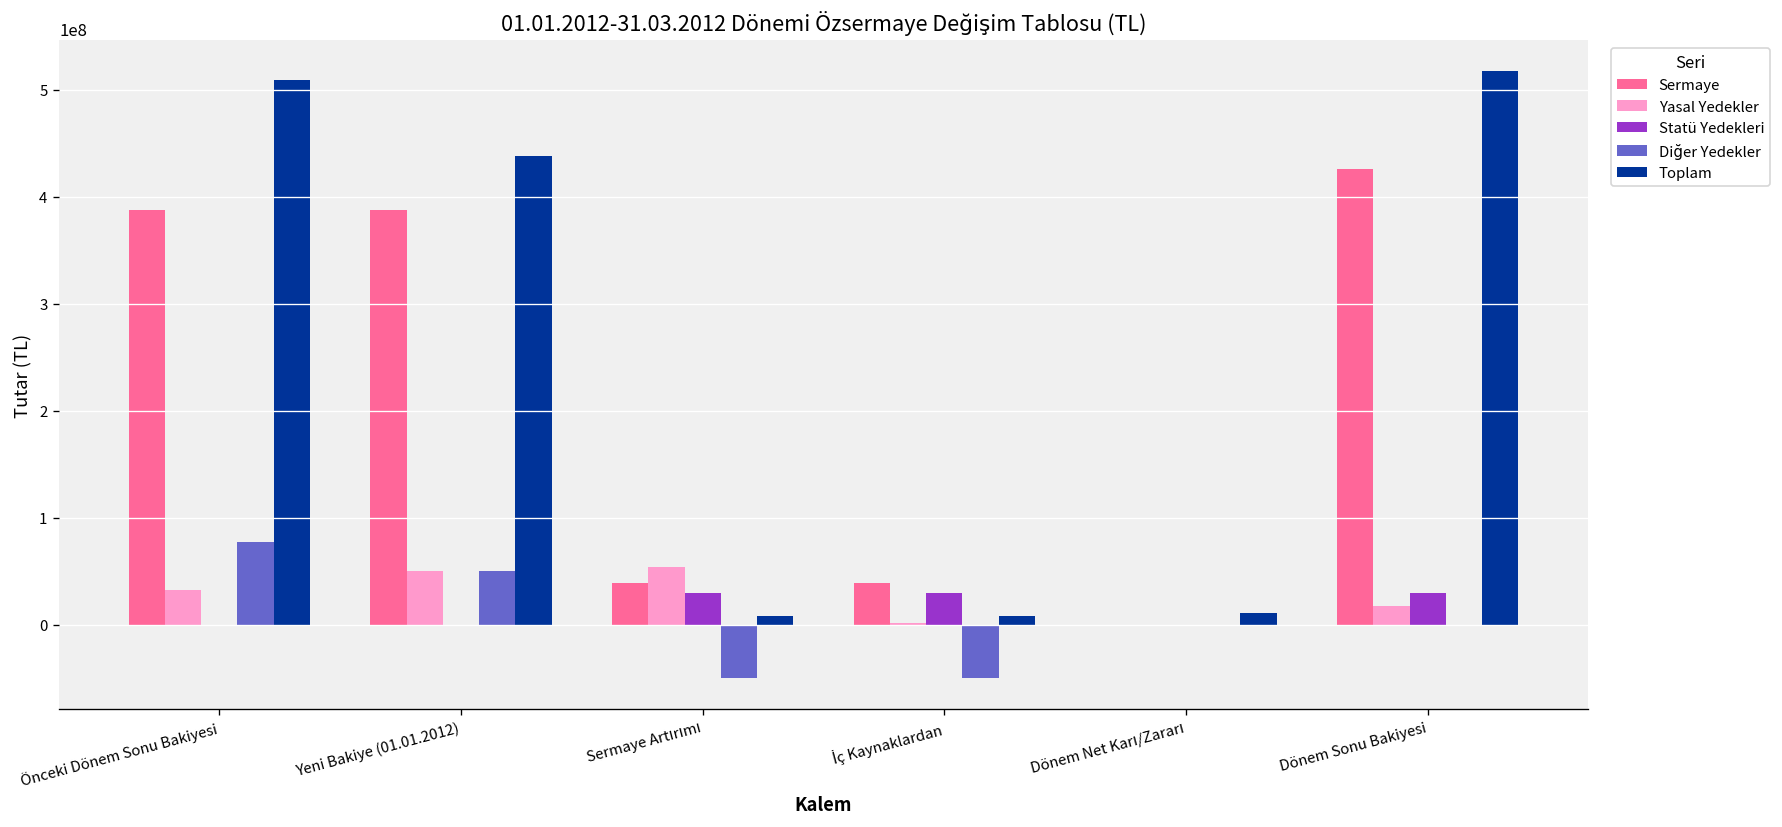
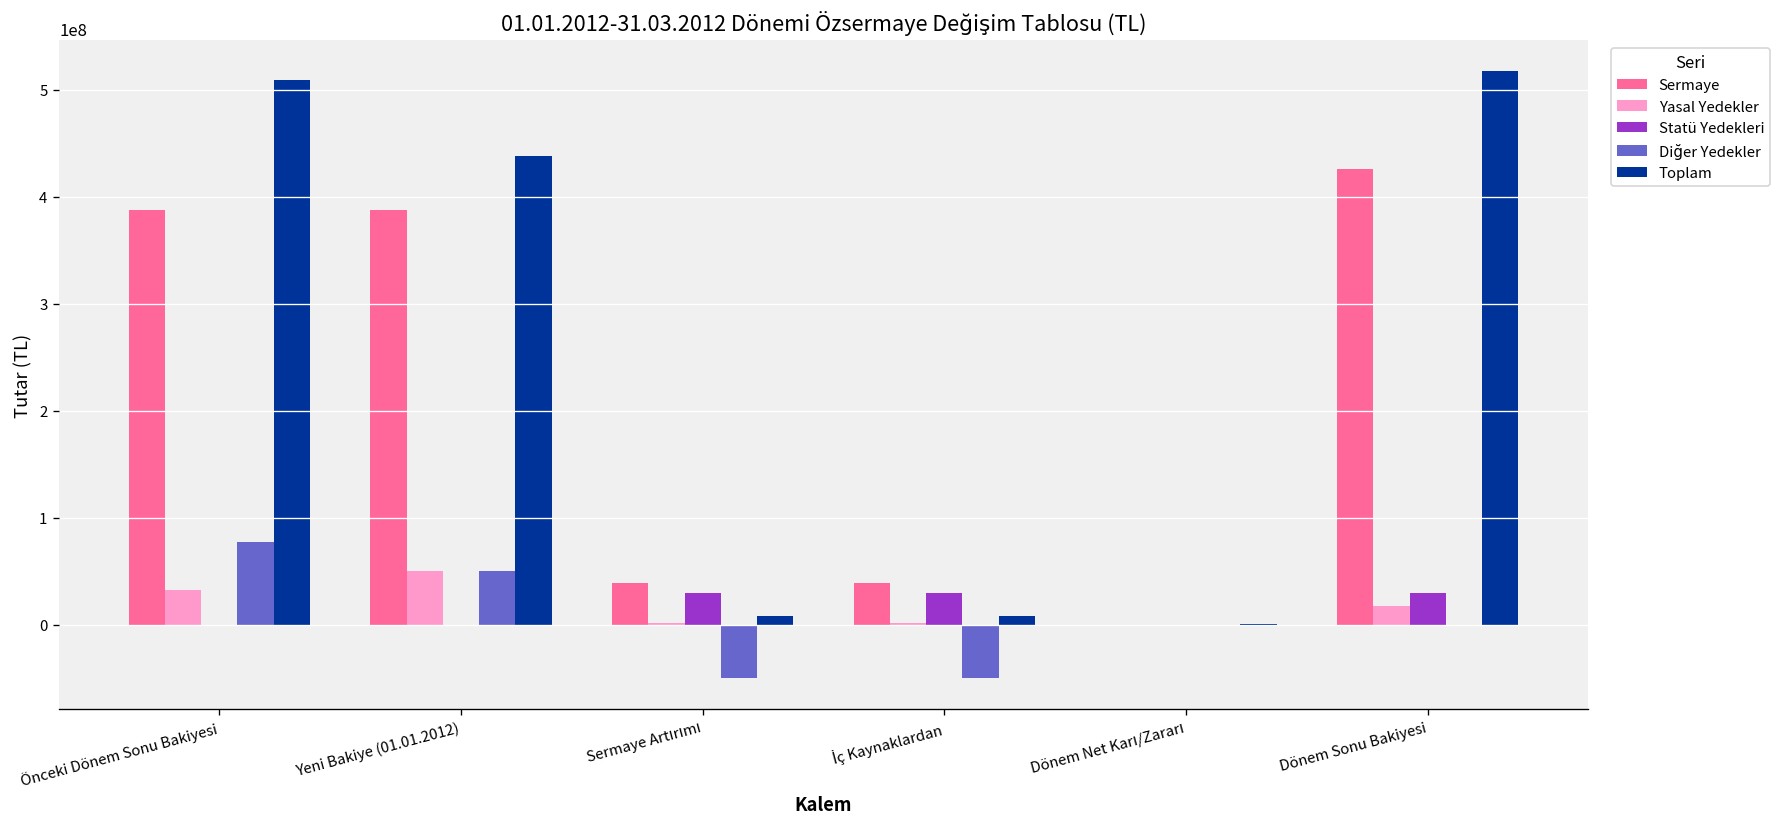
Yasal Yedekler, Sermaye Artırımı: 50000000 -> 0
Toplam, Dönem Net Karı/Zararı: 10000000 -> 0
